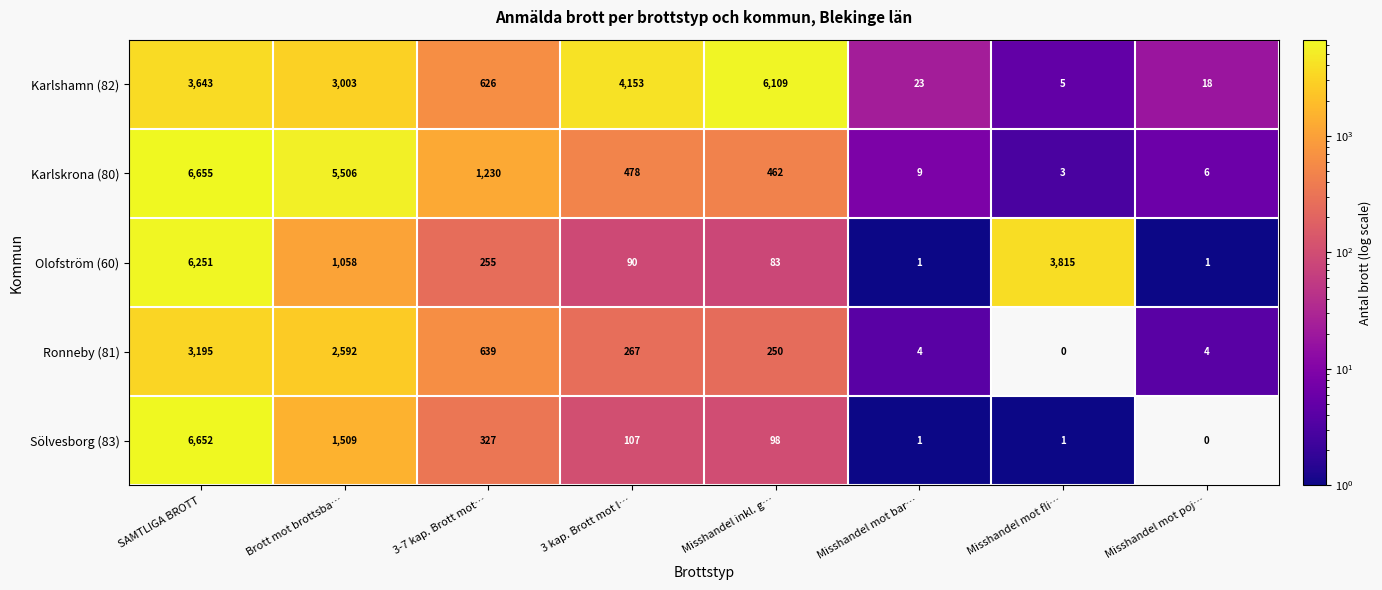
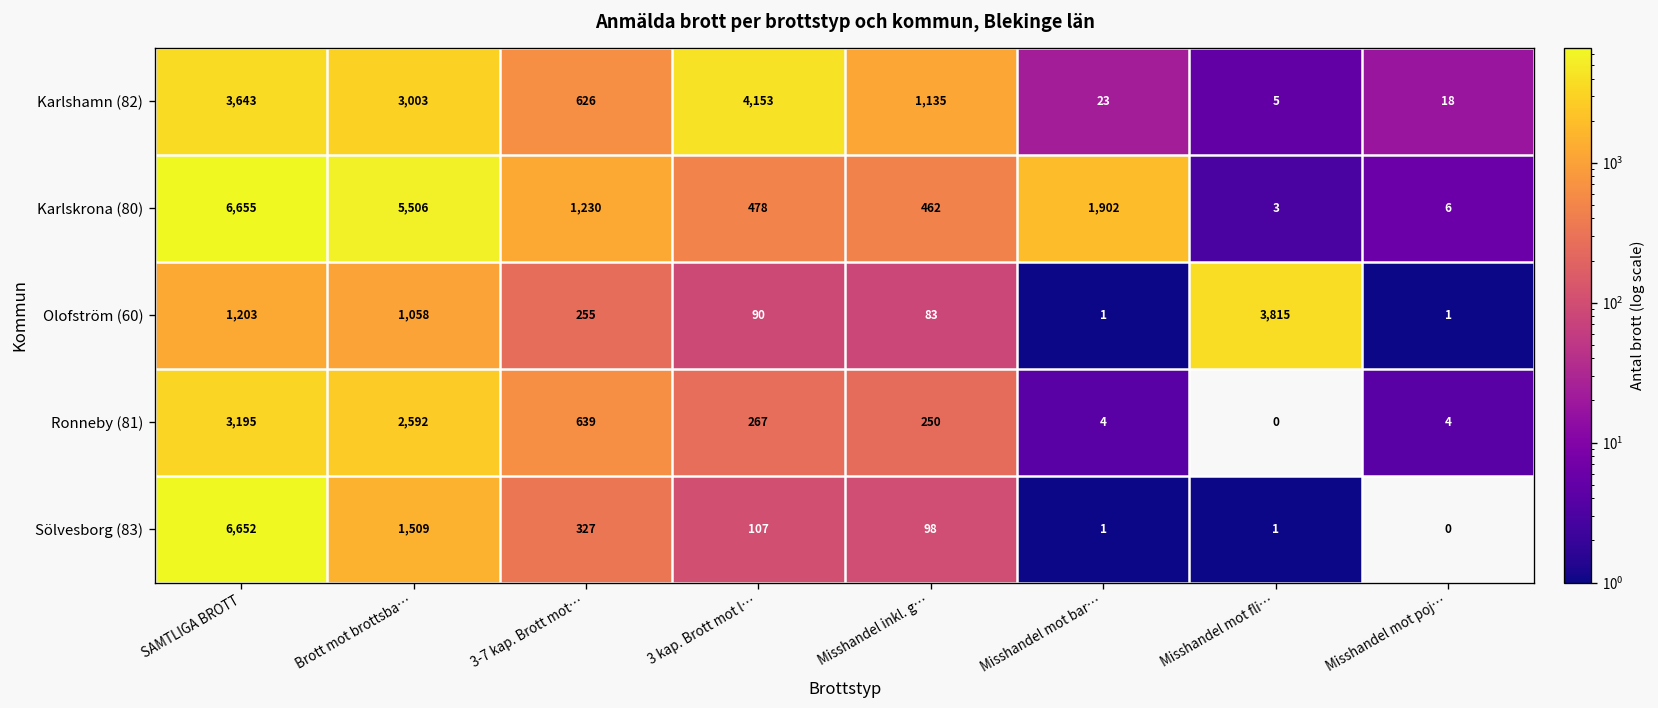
Karlshamn (82), Misshandel inkl. g…: 6,109 -> 1,135
Karlskrona (80), Misshandel mot bar…: 9 -> 1,902
Olofström (60), SAMTLIGA BROTT: 6,251 -> 1,203
